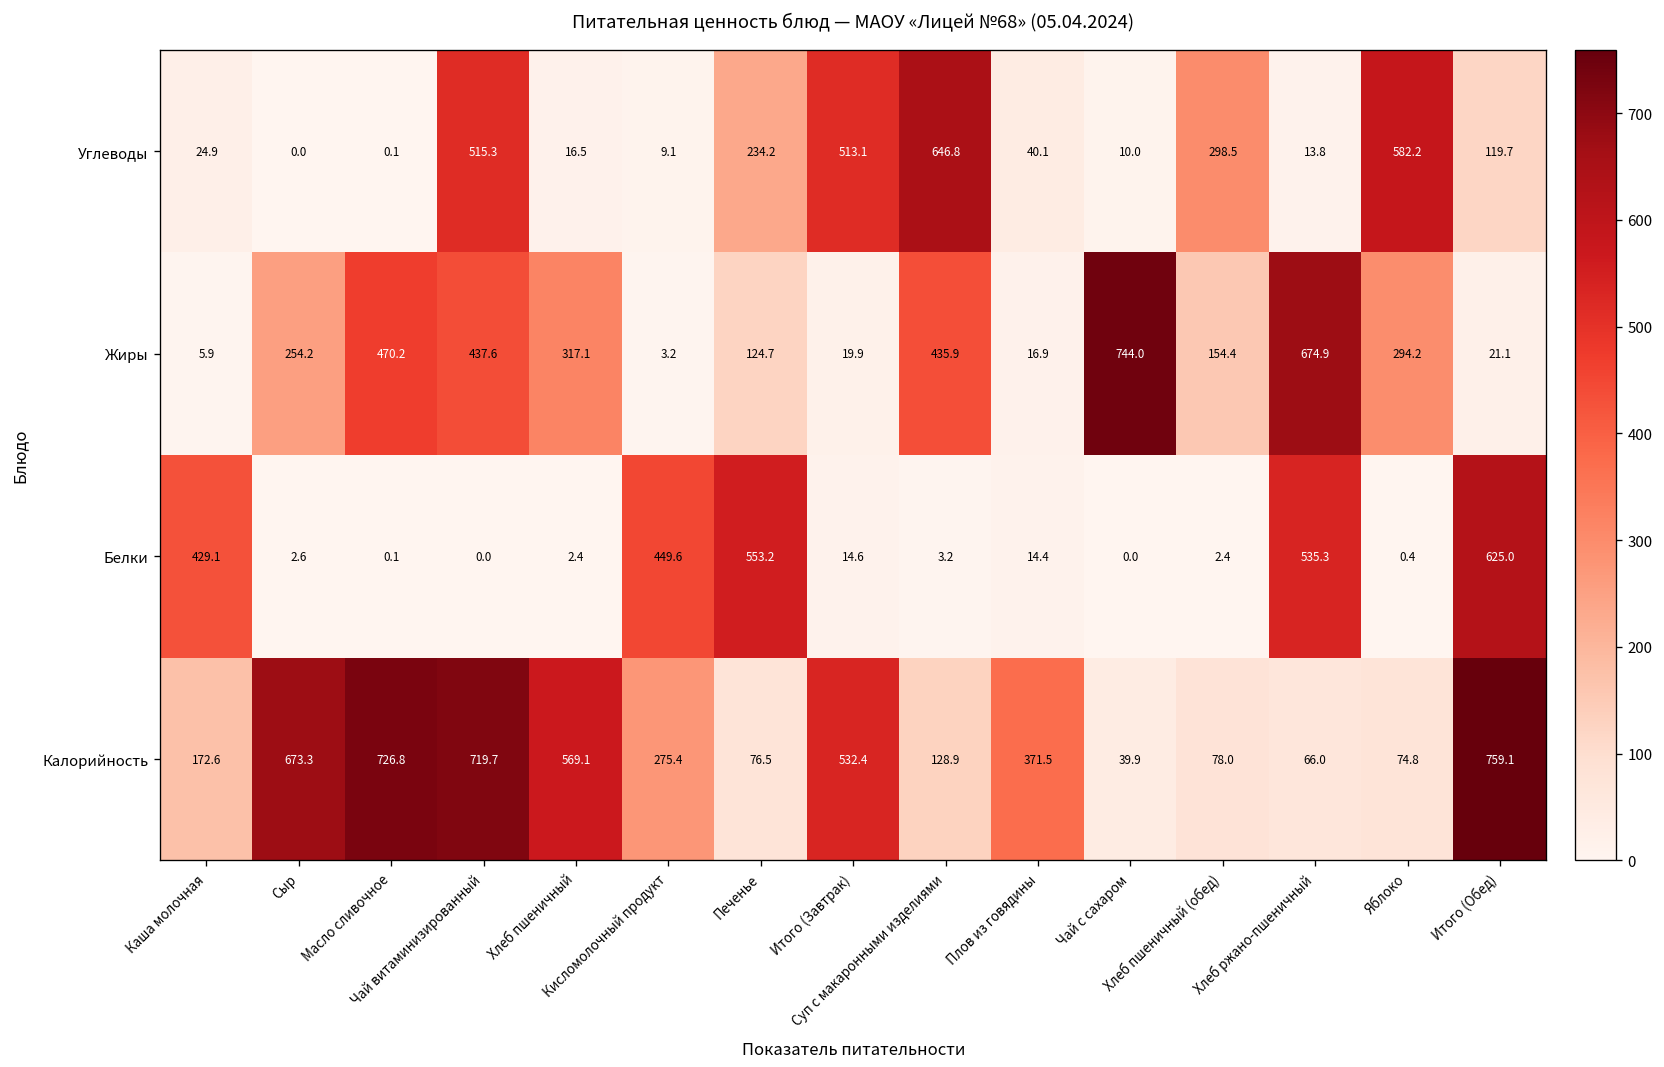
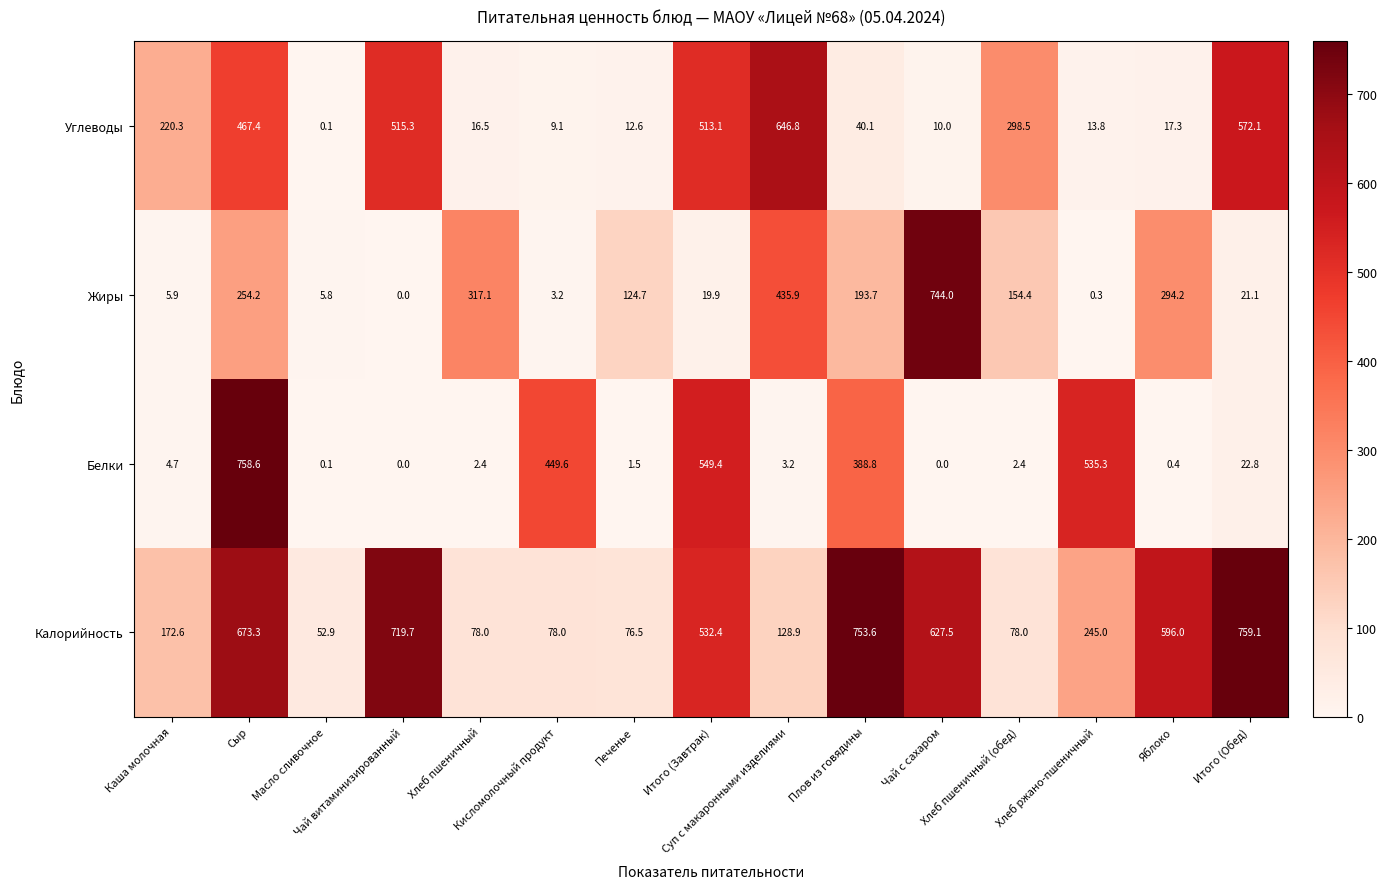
Углеводы, Каша молочная: 24.9 -> 220.3
Углеводы, Сыр: 0.0 -> 467.4
Углеводы, Печенье: 234.2 -> 12.6
Углеводы, Яблоко: 582.2 -> 17.3
Углеводы, Итого (Обед): 119.7 -> 572.1
Жиры, Масло сливочное: 470.2 -> 5.8
Жиры, Чай витаминизированный: 437.6 -> 0.0
Жиры, Плов из говядины: 16.9 -> 193.7
Жиры, Хлеб ржано-пшеничный: 674.9 -> 0.3
Белки, Каша молочная: 429.1 -> 4.7
Белки, Сыр: 2.6 -> 758.6
Белки, Печенье: 553.2 -> 1.5
Белки, Итого (Завтрак): 14.6 -> 549.4
Белки, Плов из говядины: 14.4 -> 388.8
Белки, Итого (Обед): 625.0 -> 22.8
Калорийность, Масло сливочное: 726.8 -> 52.9
Калорийность, Хлеб пшеничный: 569.1 -> 78.0
Калорийность, Кисломолочный продукт: 275.4 -> 78.0
Калорийность, Плов из говядины: 371.5 -> 753.6
Калорийность, Чай с сахаром: 39.9 -> 627.5
Калорийность, Хлеб ржано-пшеничный: 66.0 -> 245.0
Калорийность, Яблоко: 74.8 -> 596.0
